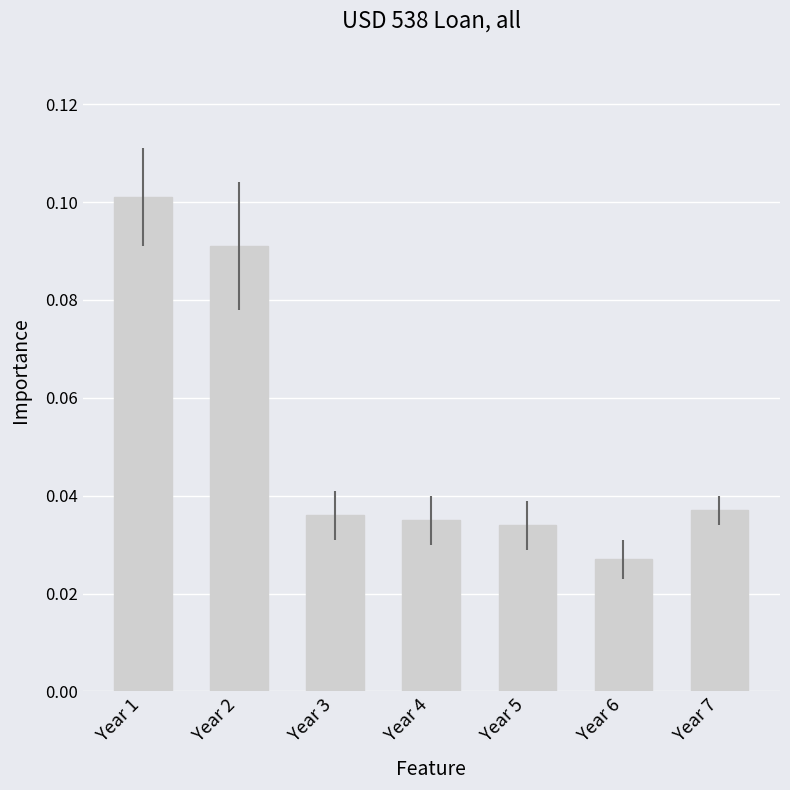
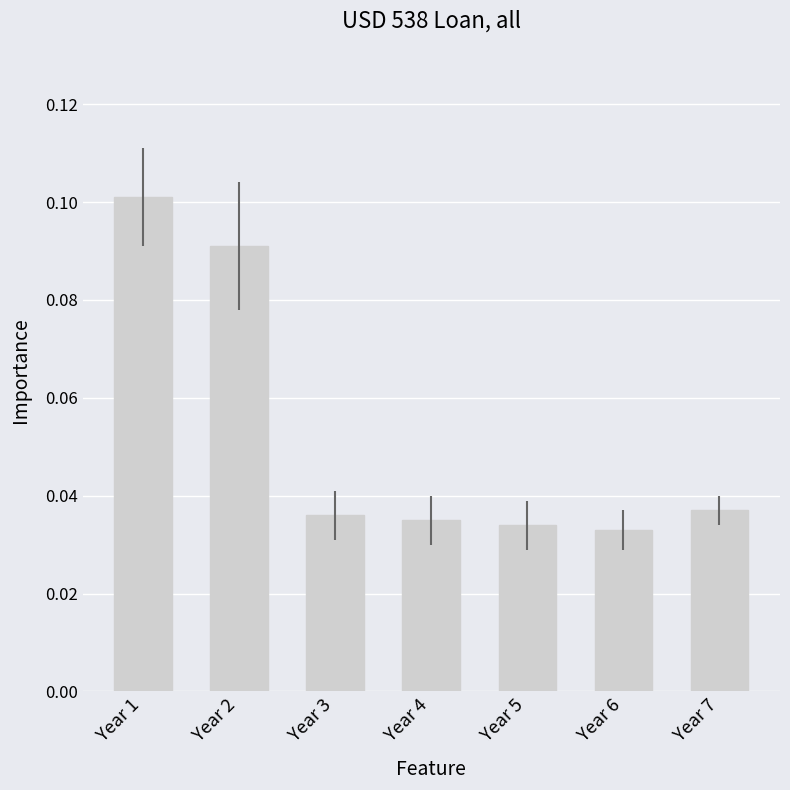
Year 6: 0.027 -> 0.033
